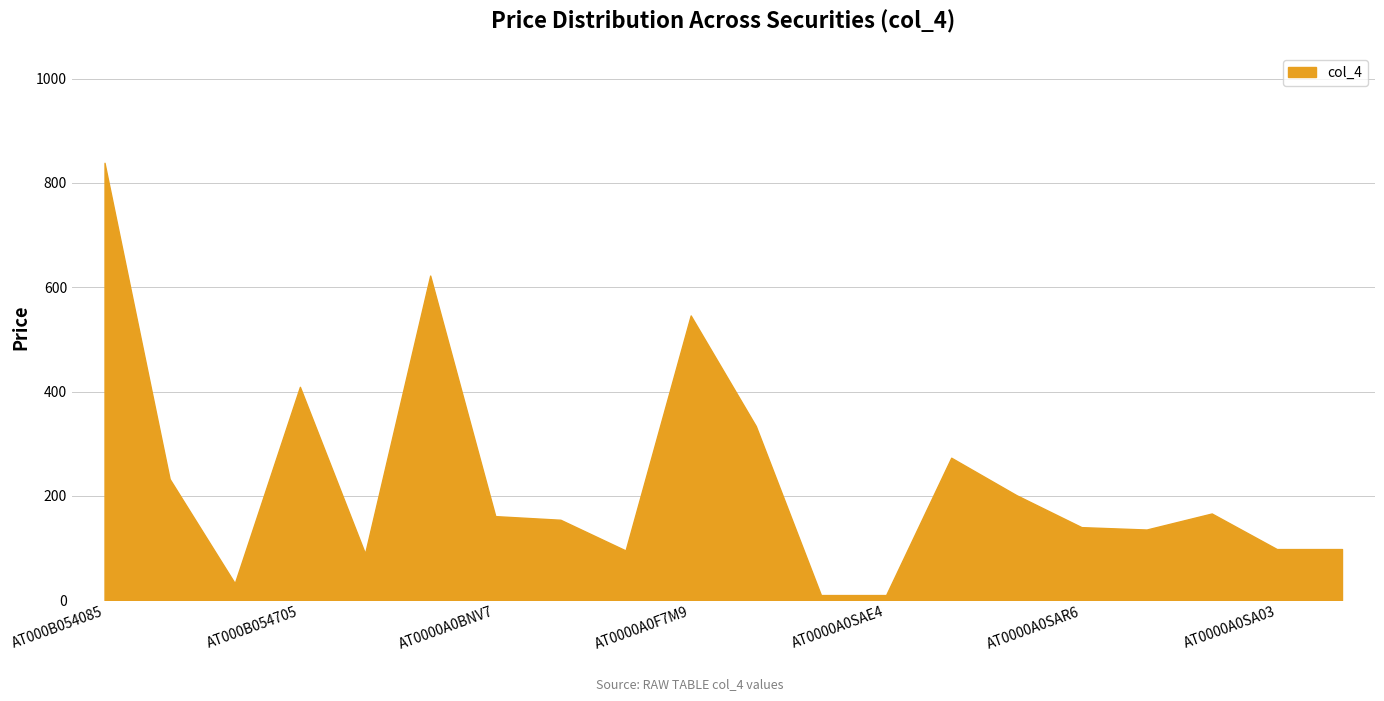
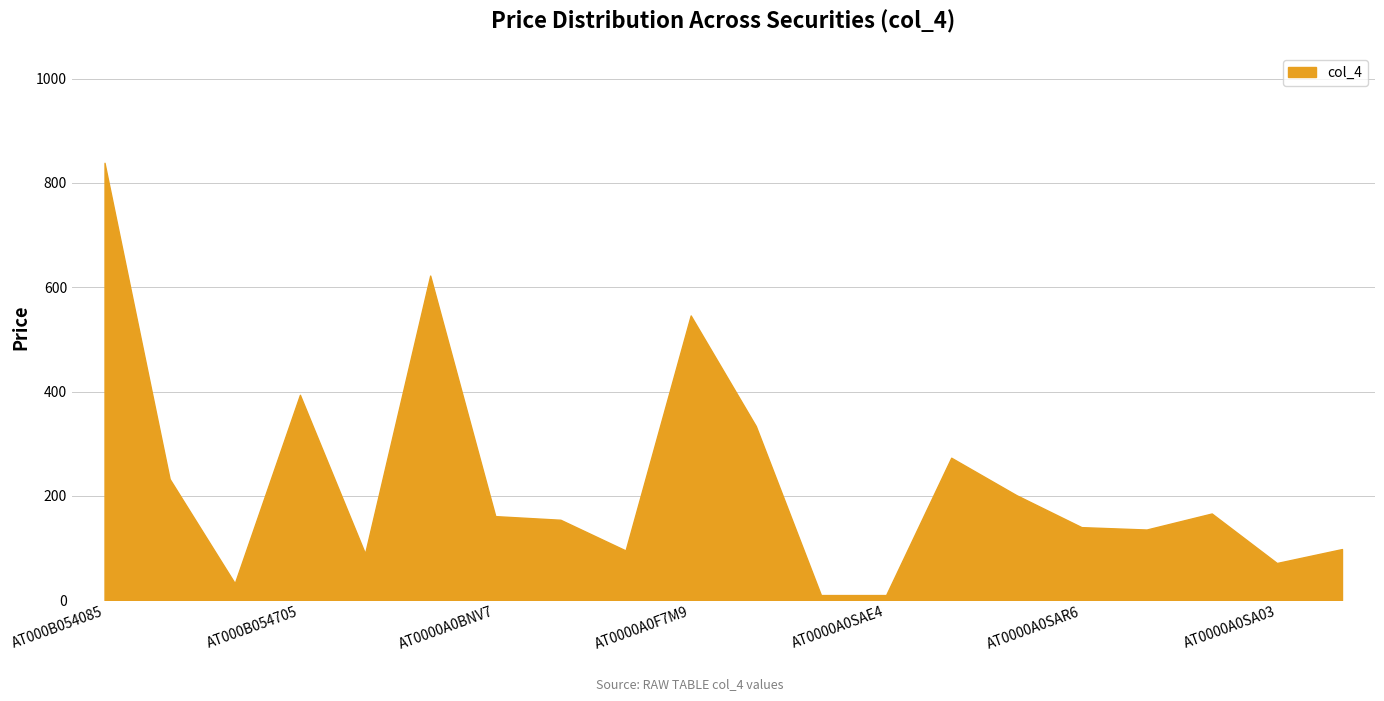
AT000B054705: 410 -> 390
AT0000A0SA03: 100 -> 70
